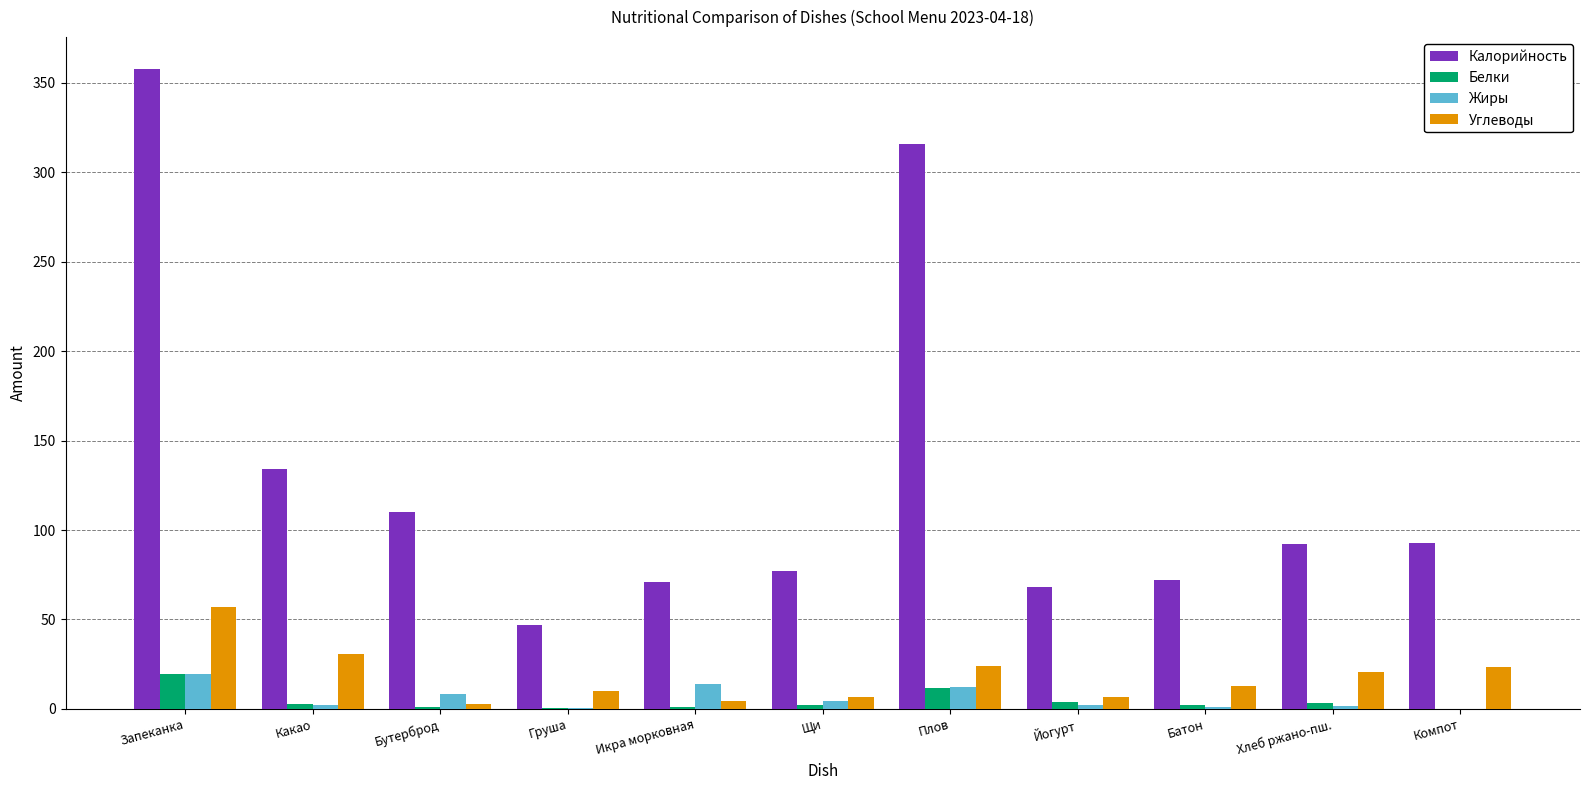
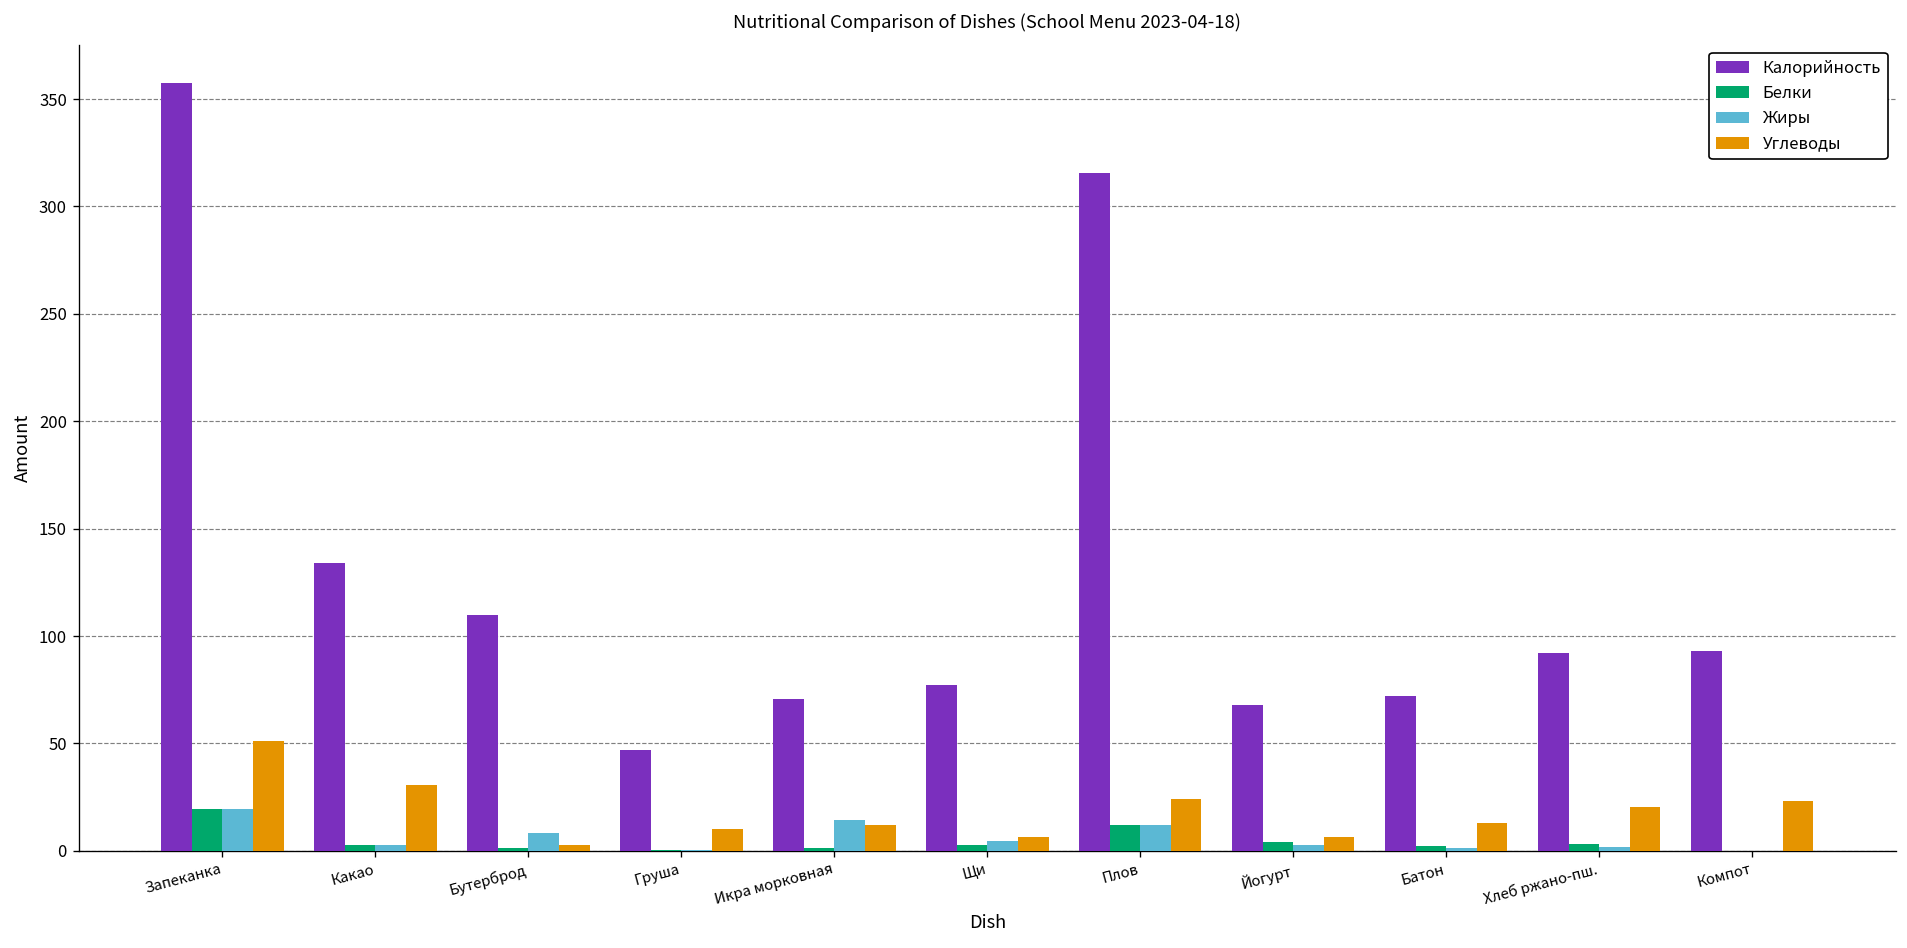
Углеводы, Запеканка: 57 -> 51
Углеводы, Икра морковная: 5 -> 12
